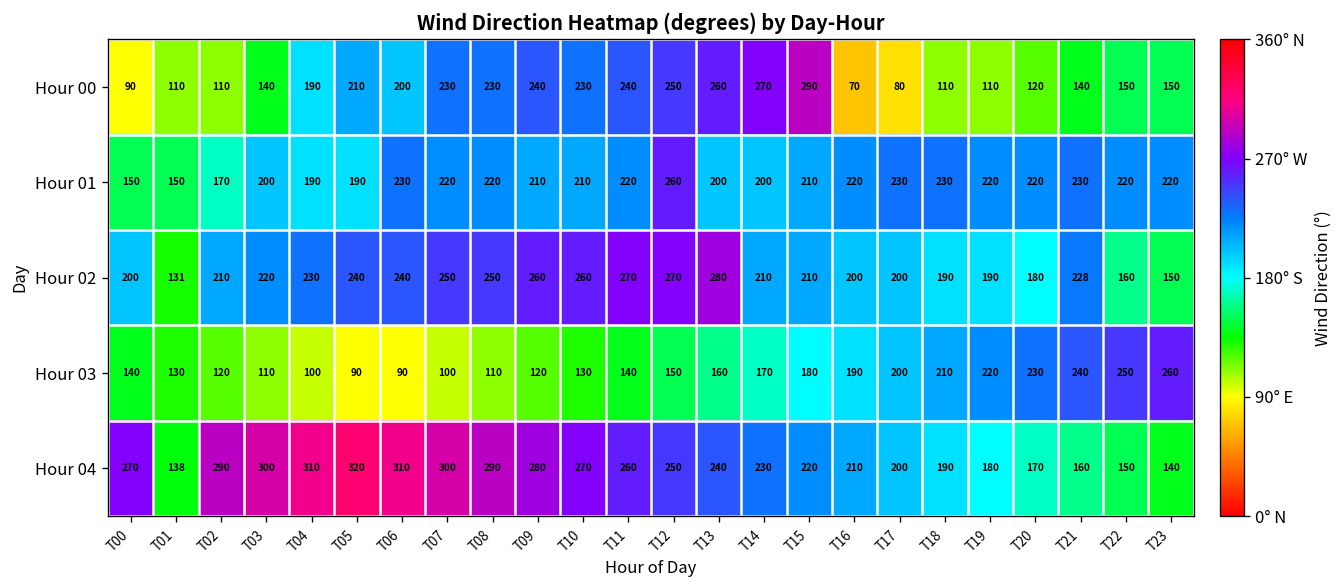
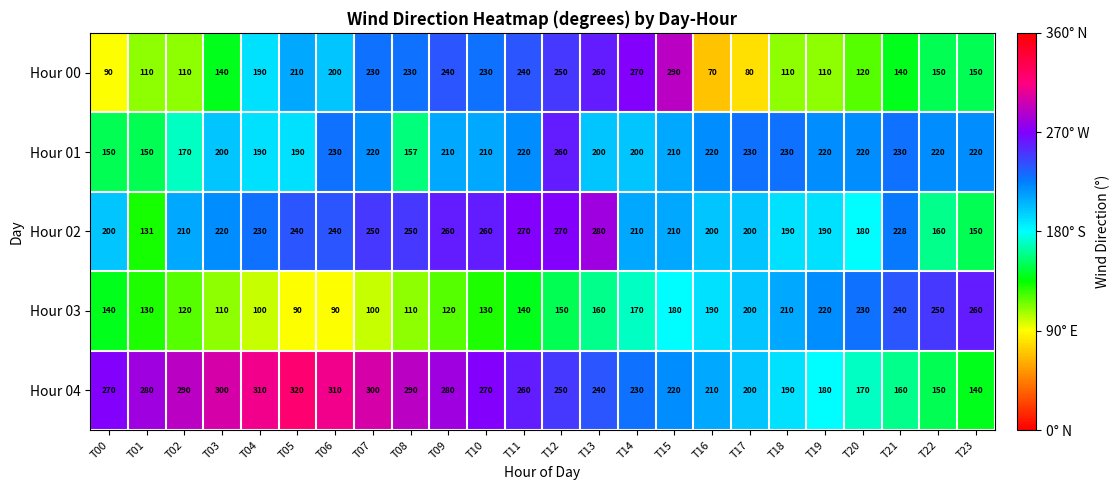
Hour 01, T08: 220 -> 157
Hour 04, T01: 138 -> 280
